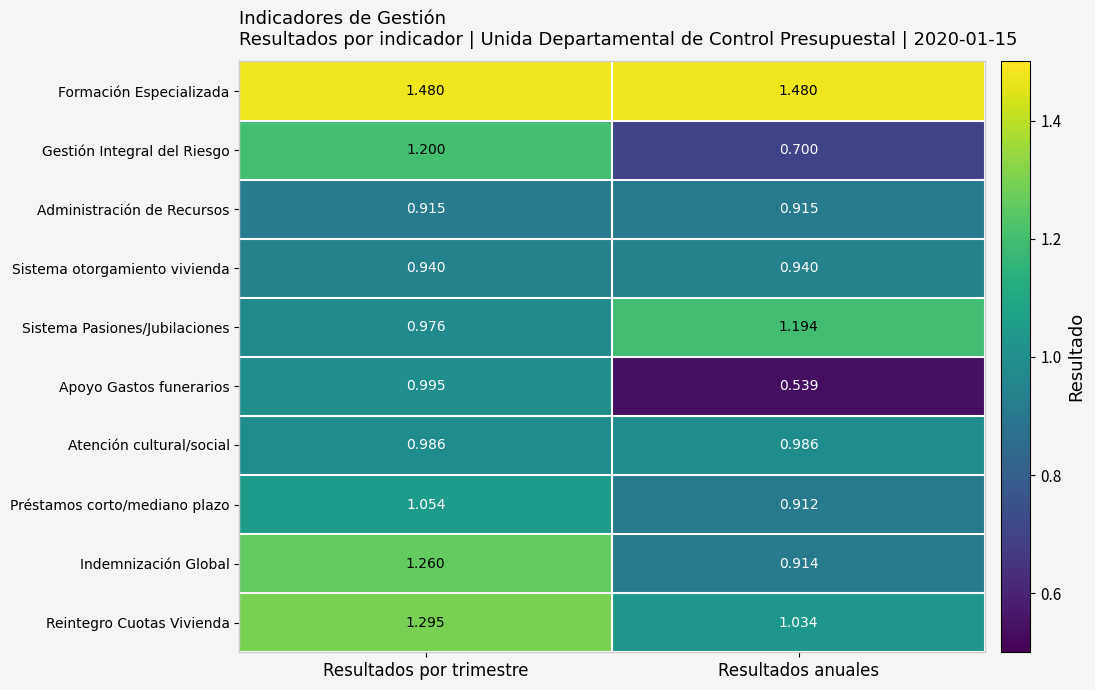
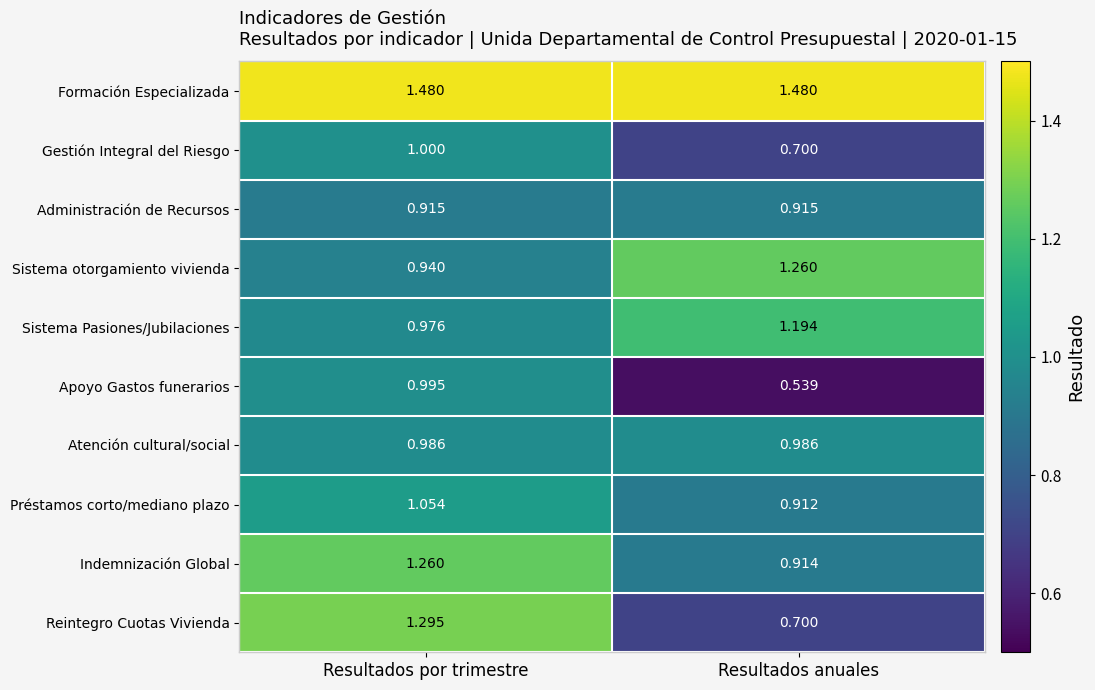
Gestión Integral del Riesgo, Resultados por trimestre: 1.200 -> 1.000
Sistema otorgamiento vivienda, Resultados anuales: 0.940 -> 1.260
Reintegro Cuotas Vivienda, Resultados anuales: 1.034 -> 0.700
